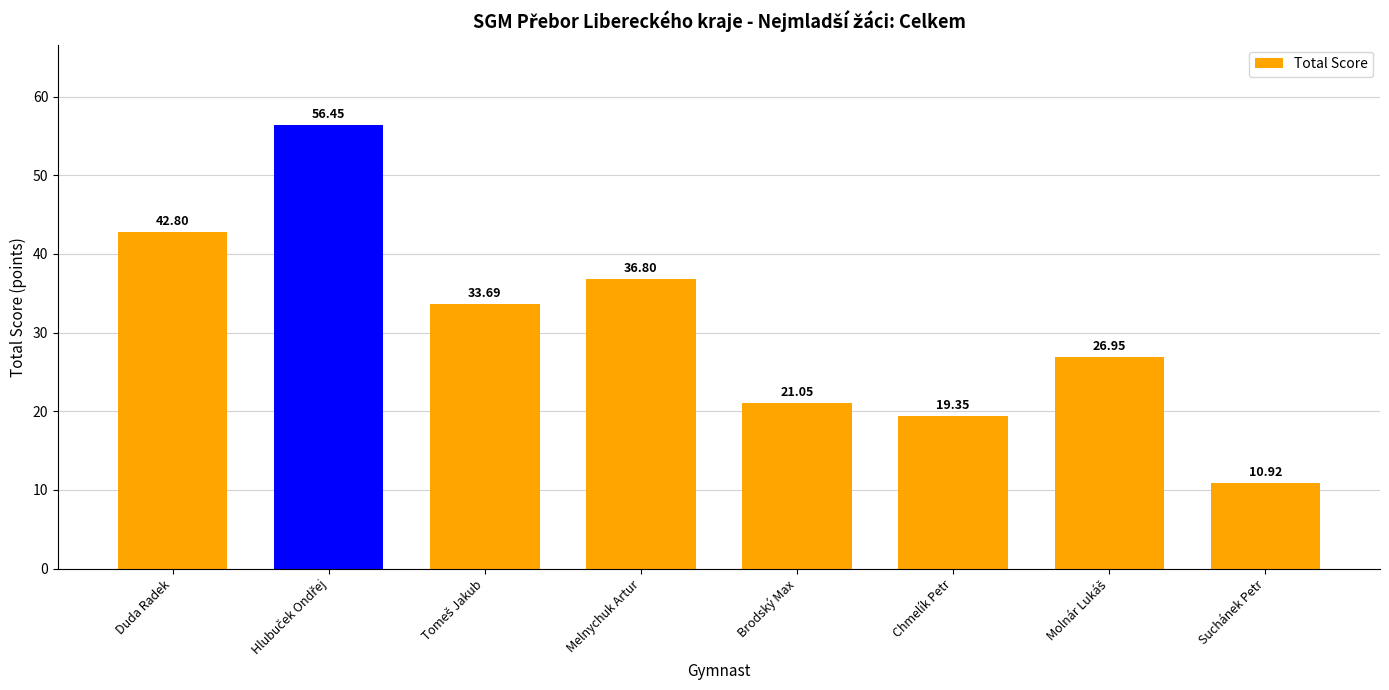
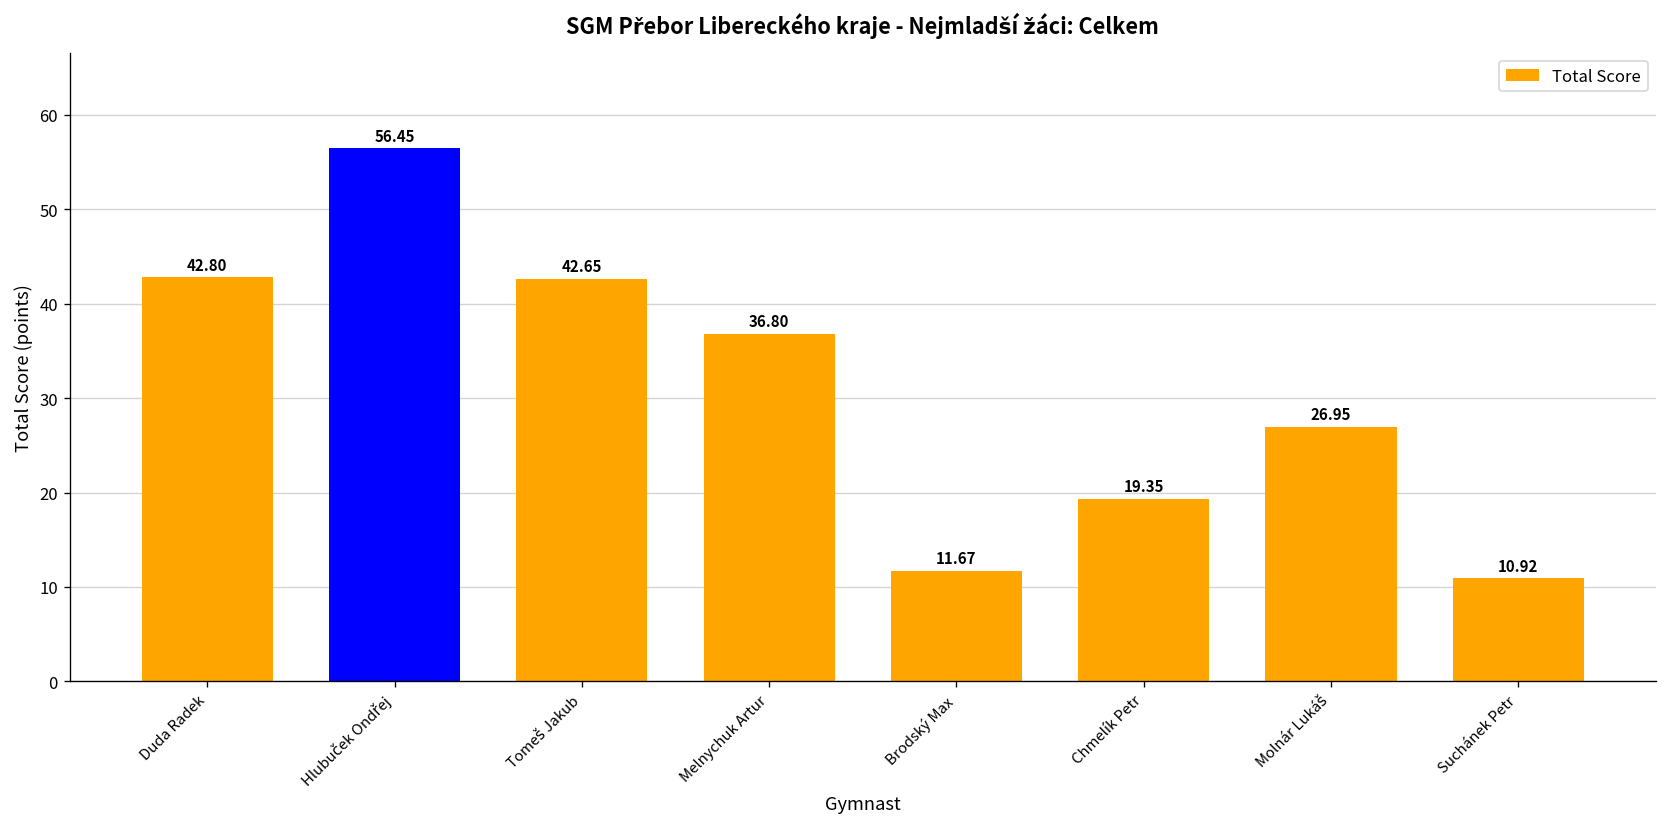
Tomeš Jakub: 33.69 -> 42.65
Brodský Max: 21.05 -> 11.67
